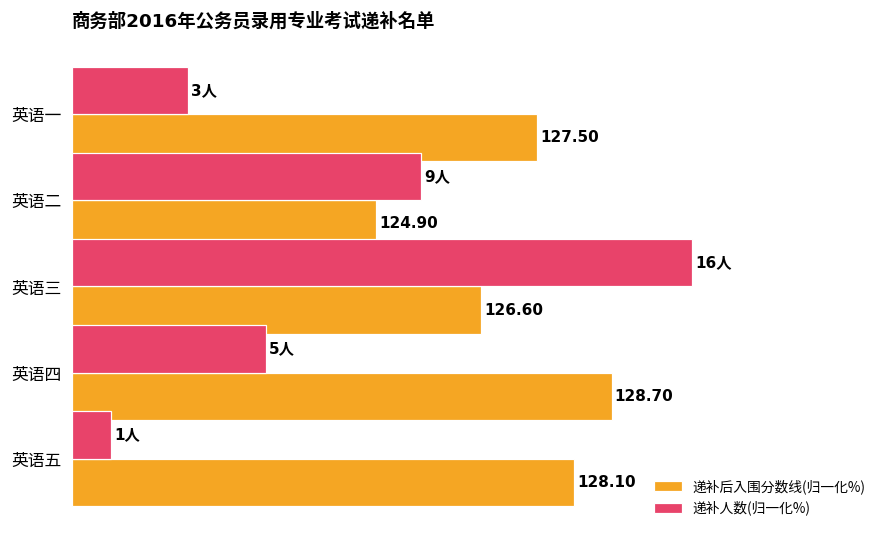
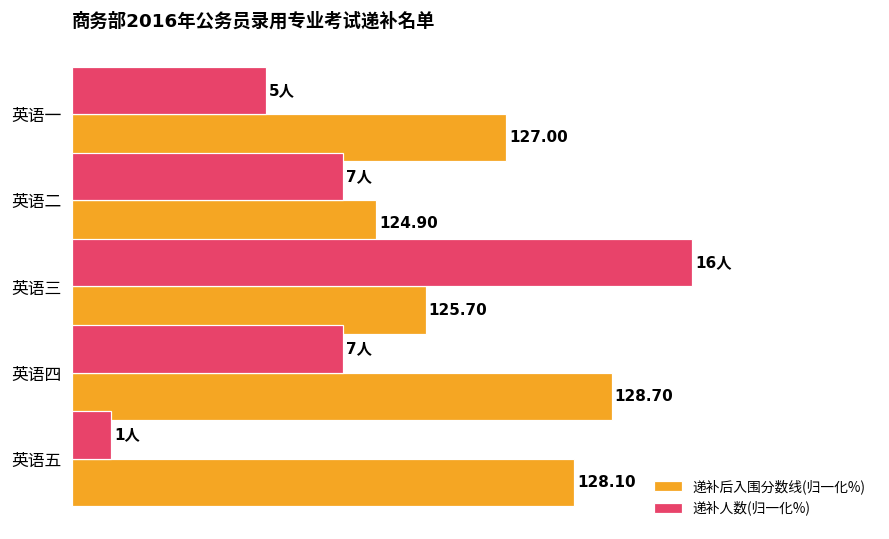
递补人数(归一化%), 英语一: 3人 -> 5人
递补后入围分数线(归一化%), 英语一: 127.50 -> 127.00
递补人数(归一化%), 英语二: 9人 -> 7人
递补后入围分数线(归一化%), 英语三: 126.60 -> 125.70
递补人数(归一化%), 英语四: 5人 -> 7人
